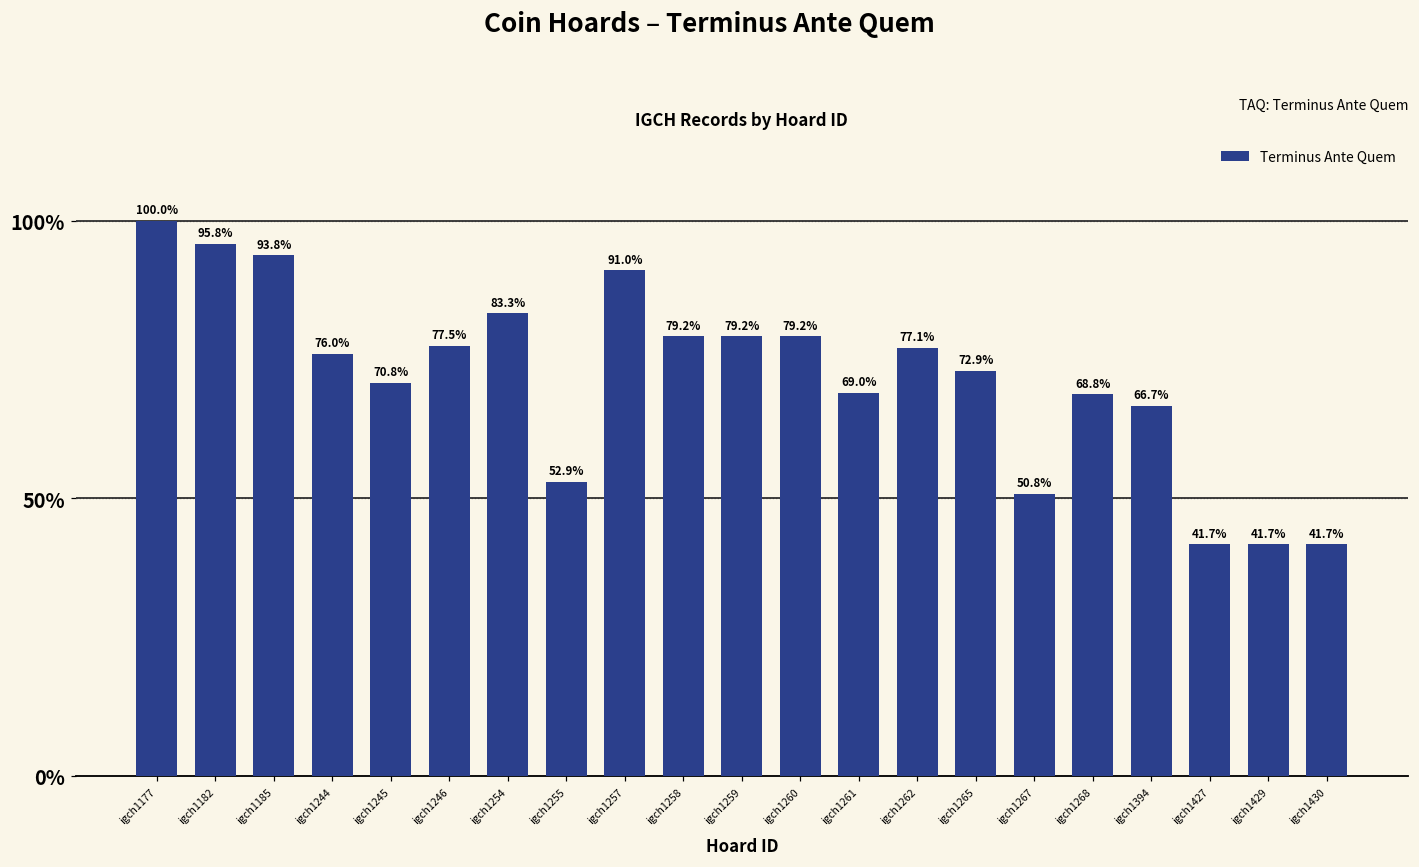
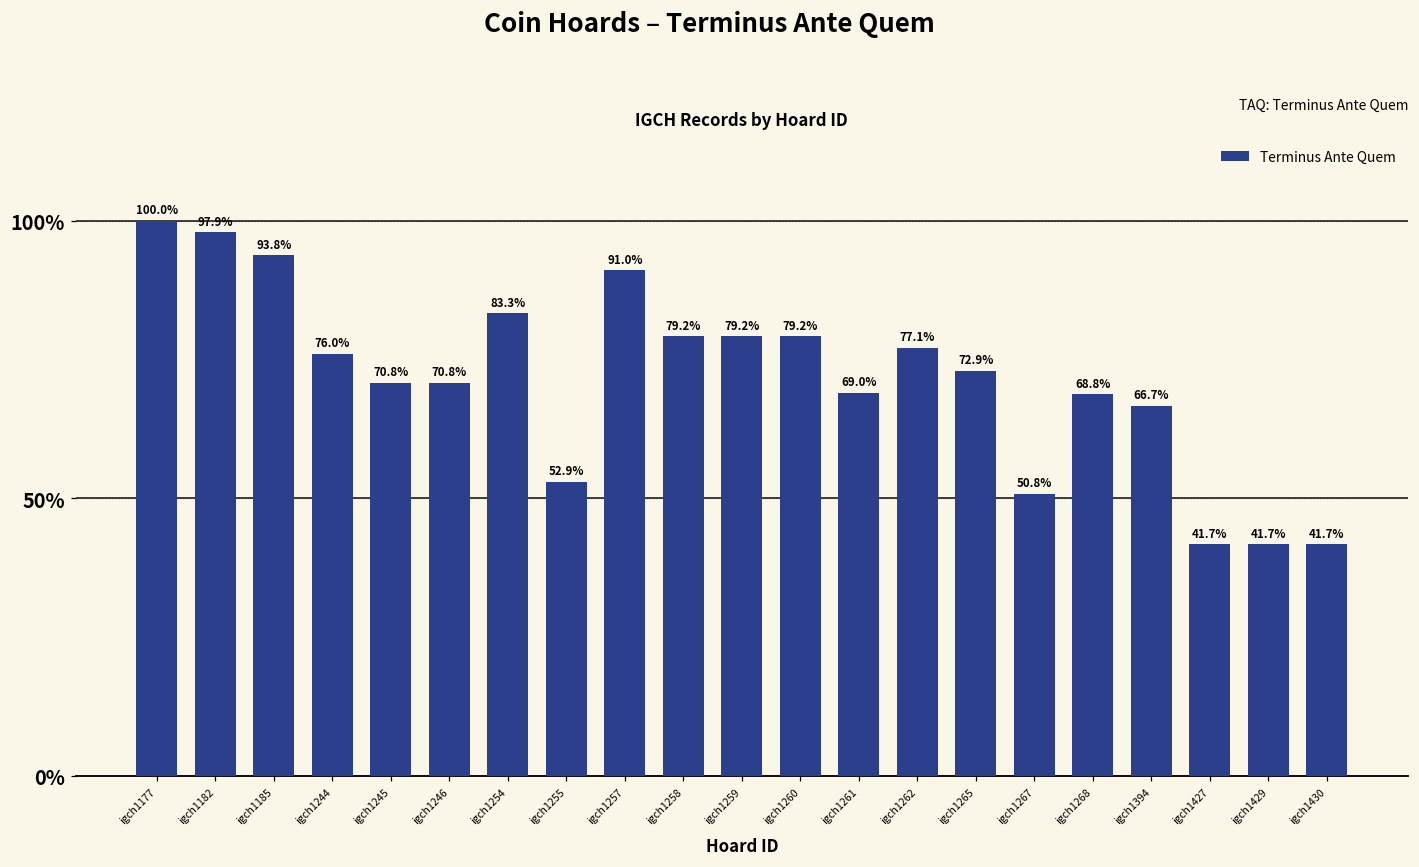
igch1182: 95.8% -> 97.9%
igch1246: 77.5% -> 70.8%
